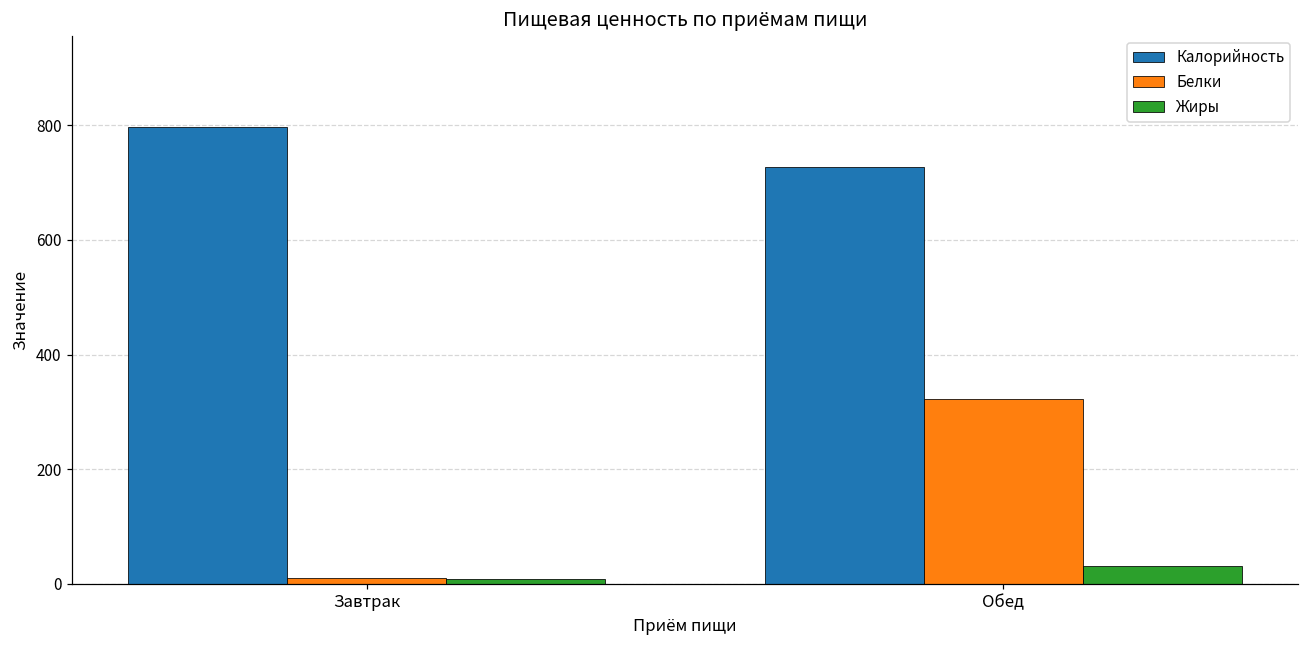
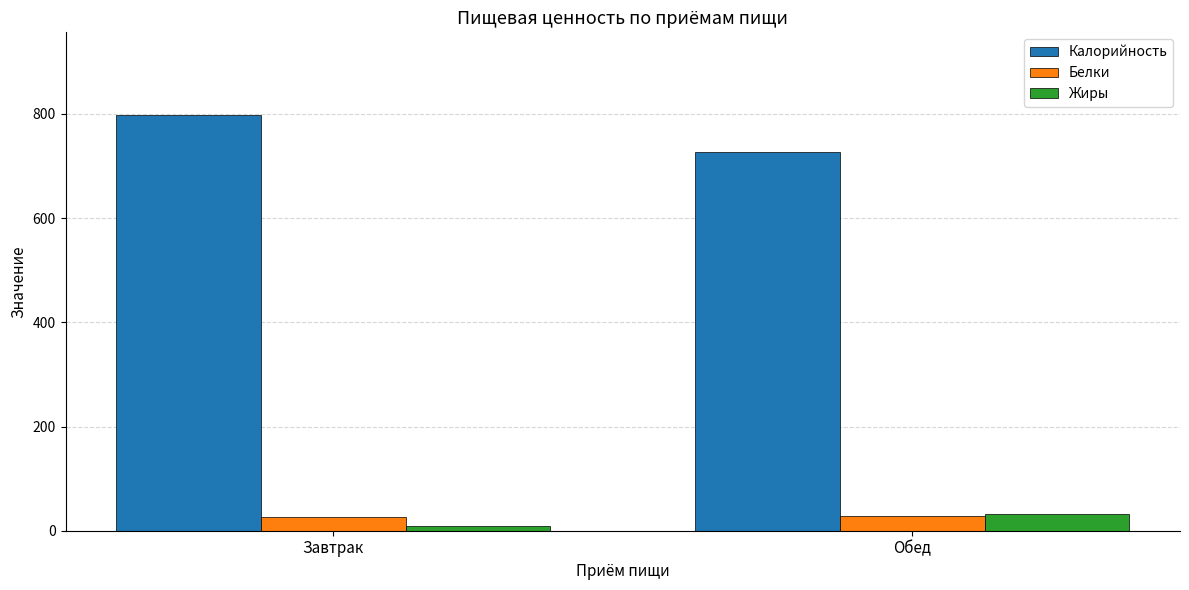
Белки, Завтрак: 10 -> 30
Белки, Обед: 320 -> 30
